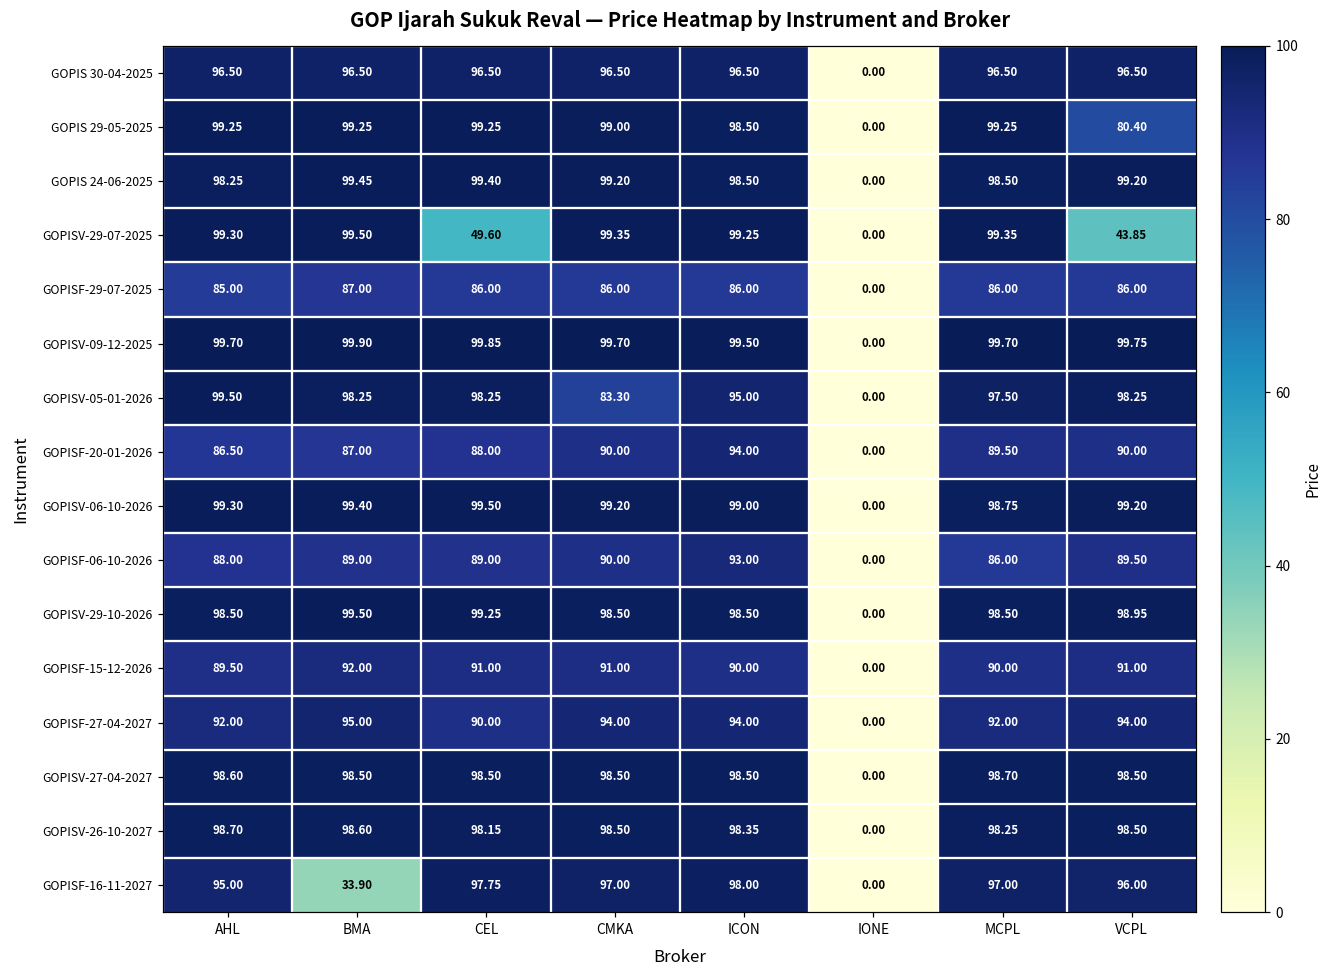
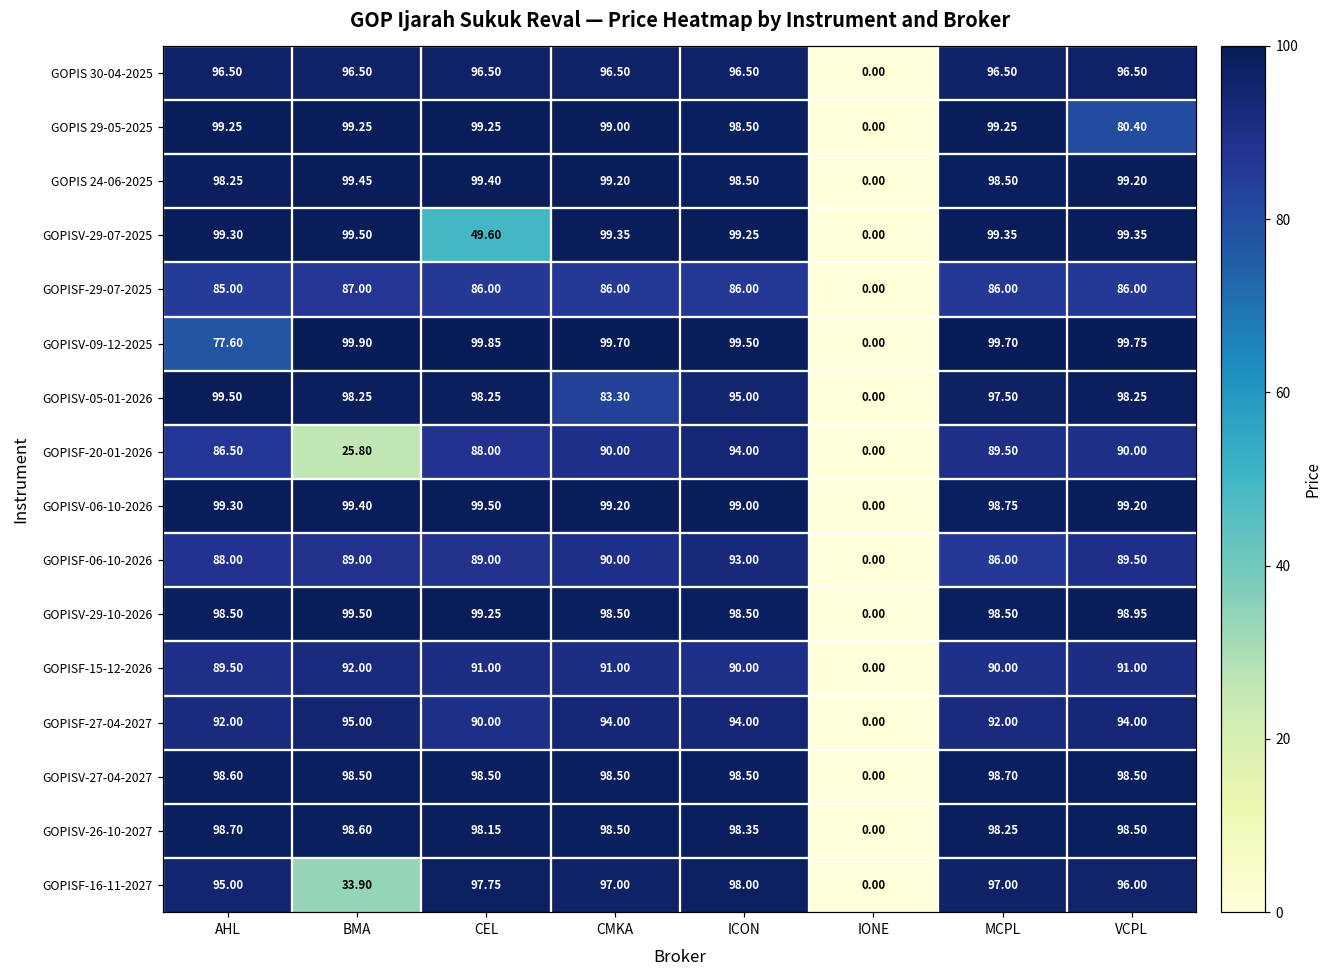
GOPISV-29-07-2025, VCPL: 43.85 -> 99.35
GOPISV-09-12-2025, AHL: 99.70 -> 77.60
GOPISF-20-01-2026, BMA: 87.00 -> 25.80
